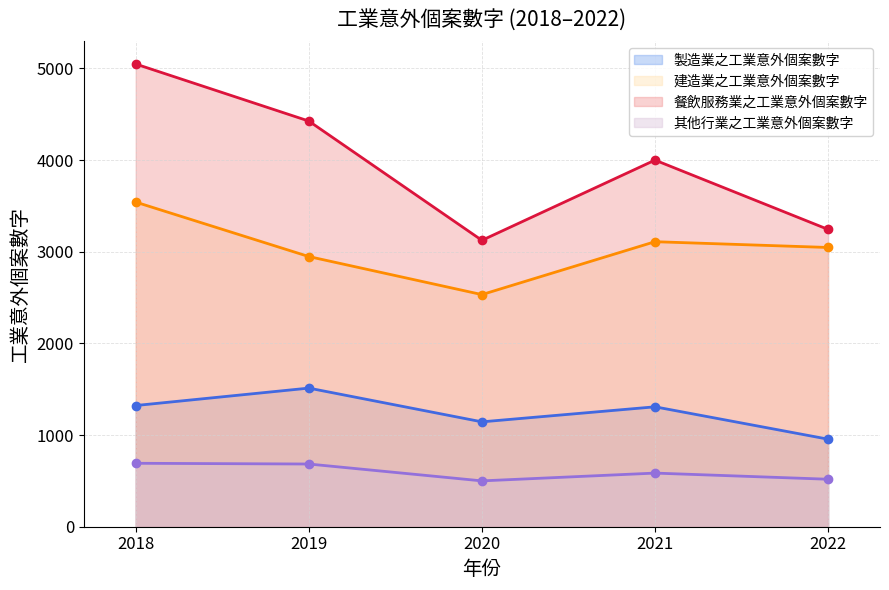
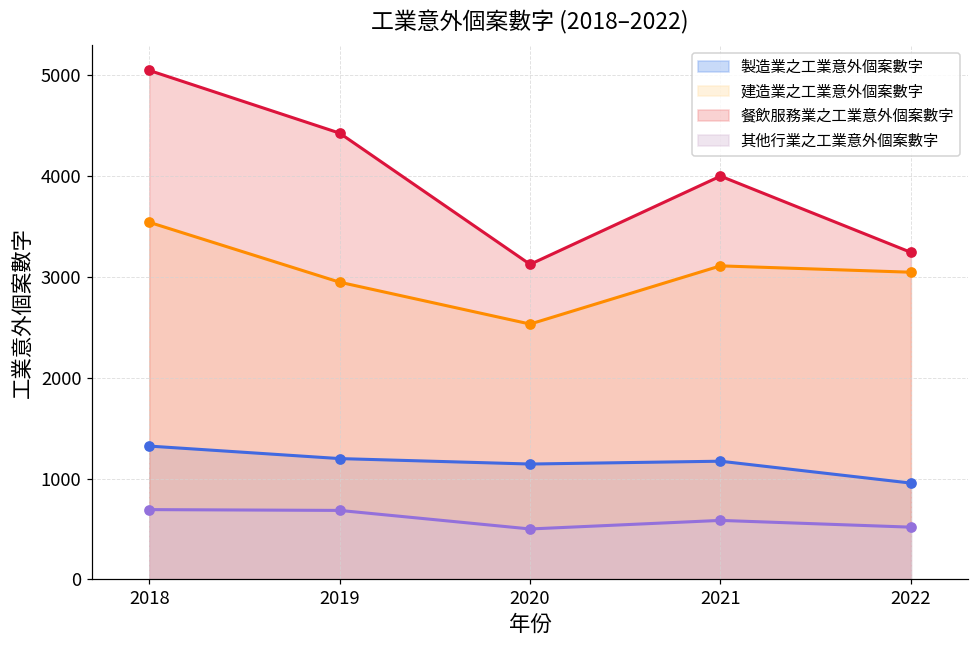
製造業之工業意外個案數字, 2019: 1500 -> 1200
製造業之工業意外個案數字, 2021: 1300 -> 1200
